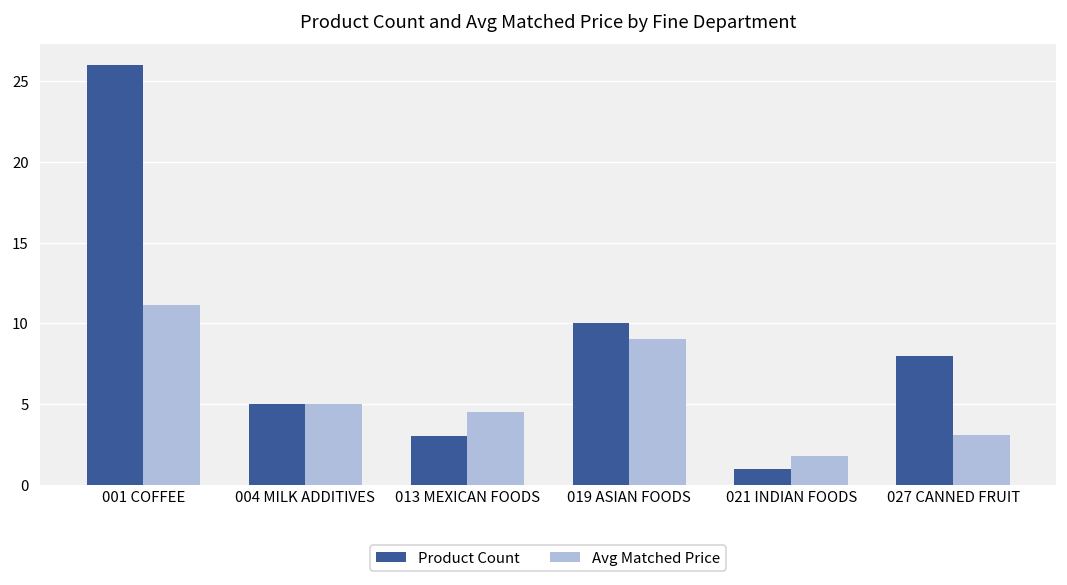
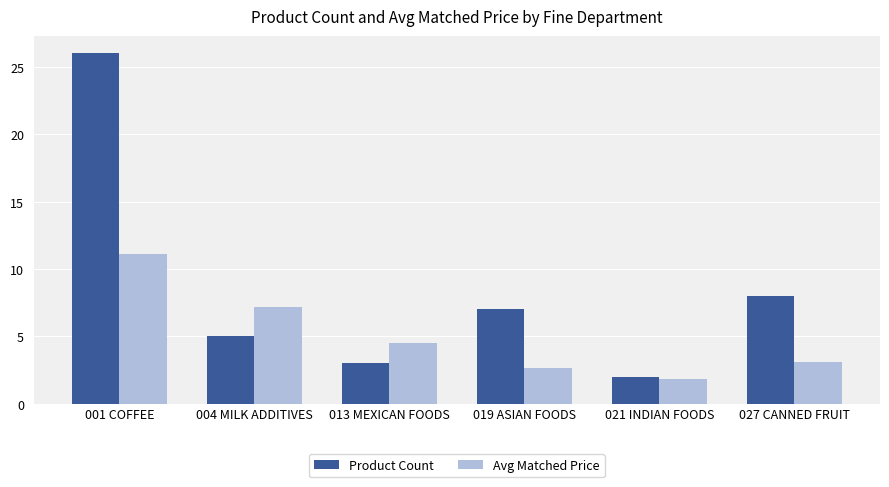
Avg Matched Price, 004 MILK ADDITIVES: 5.0 -> 7.2
Product Count, 019 ASIAN FOODS: 10 -> 7
Avg Matched Price, 019 ASIAN FOODS: 9.0 -> 2.7
Product Count, 021 INDIAN FOODS: 1 -> 2
